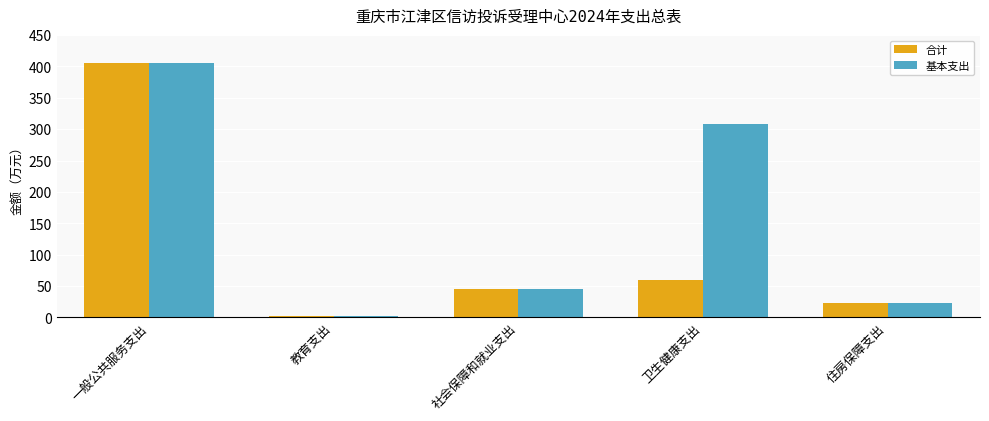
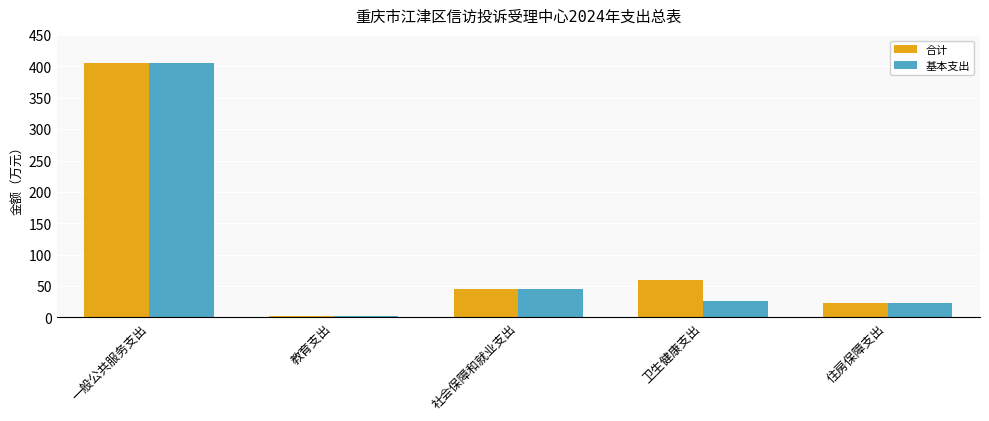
基本支出, 卫生健康支出: 310 -> 30
